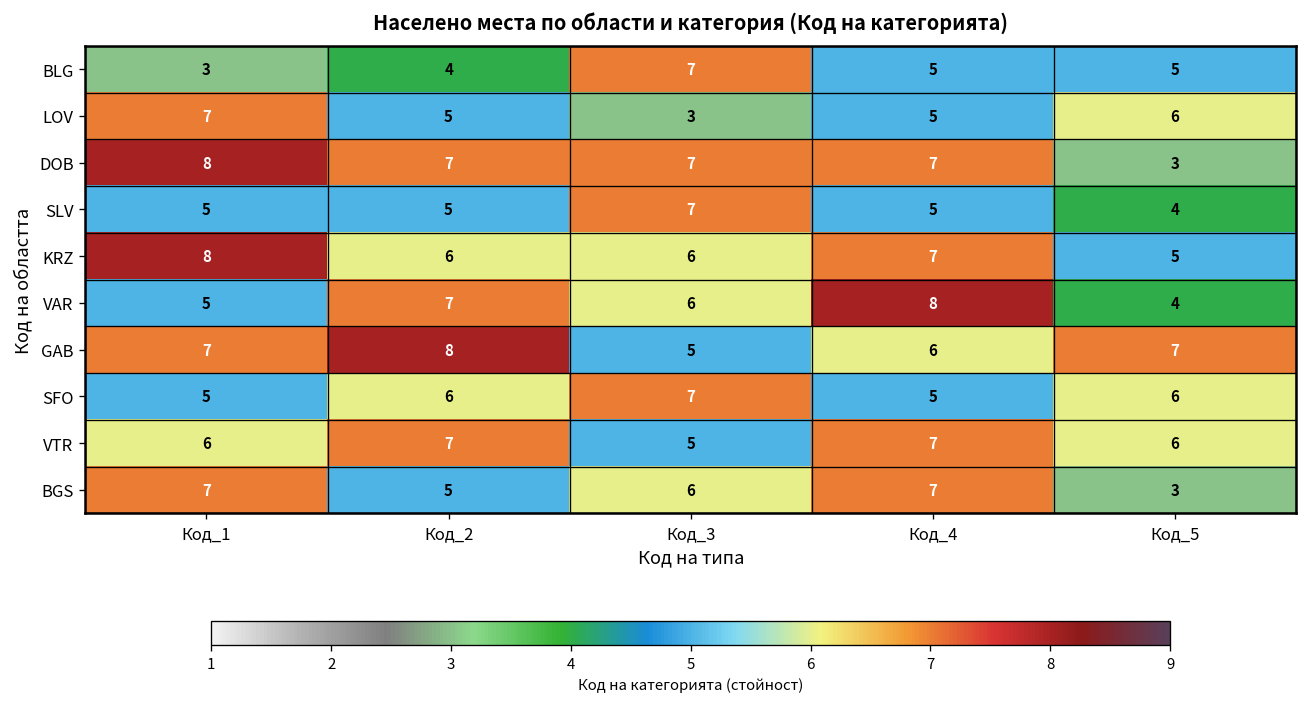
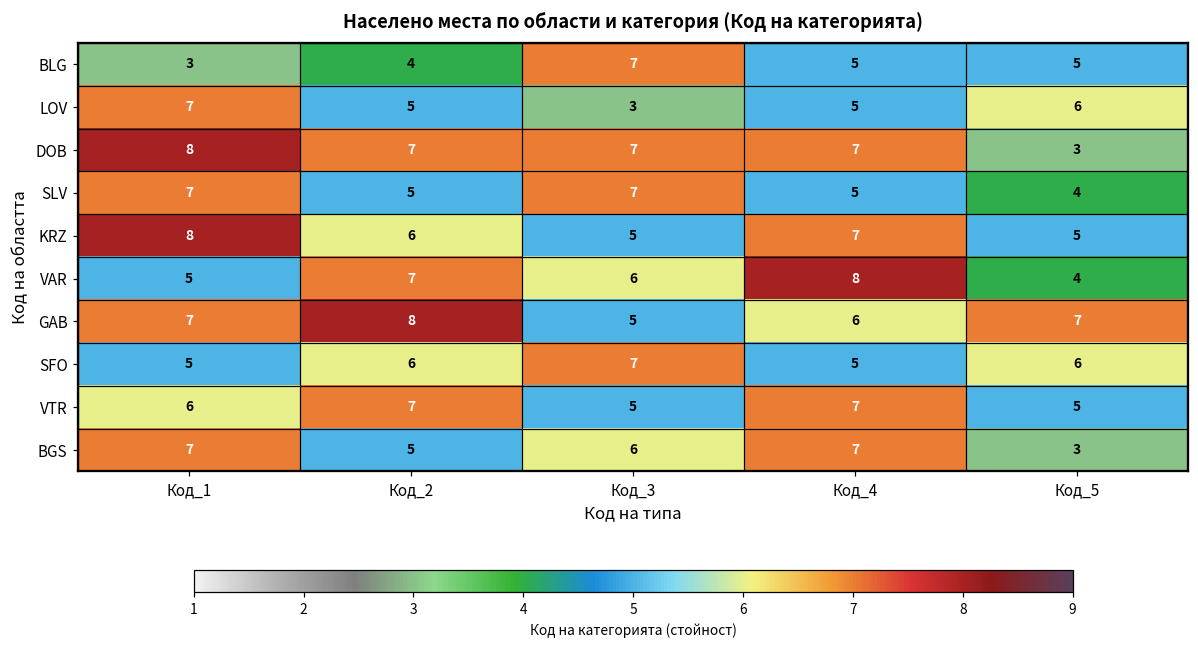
SLV, Код_1: 5 -> 7
KRZ, Код_3: 6 -> 5
VTR, Код_5: 6 -> 5
